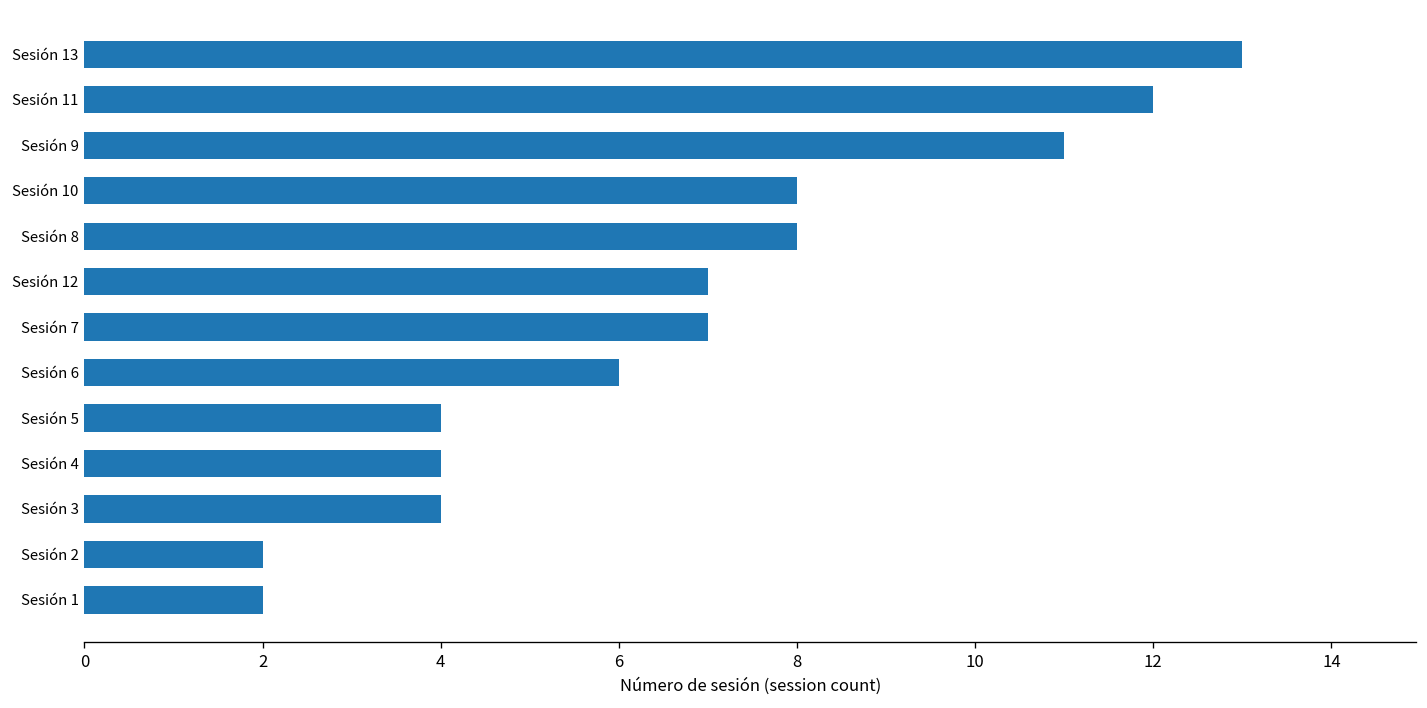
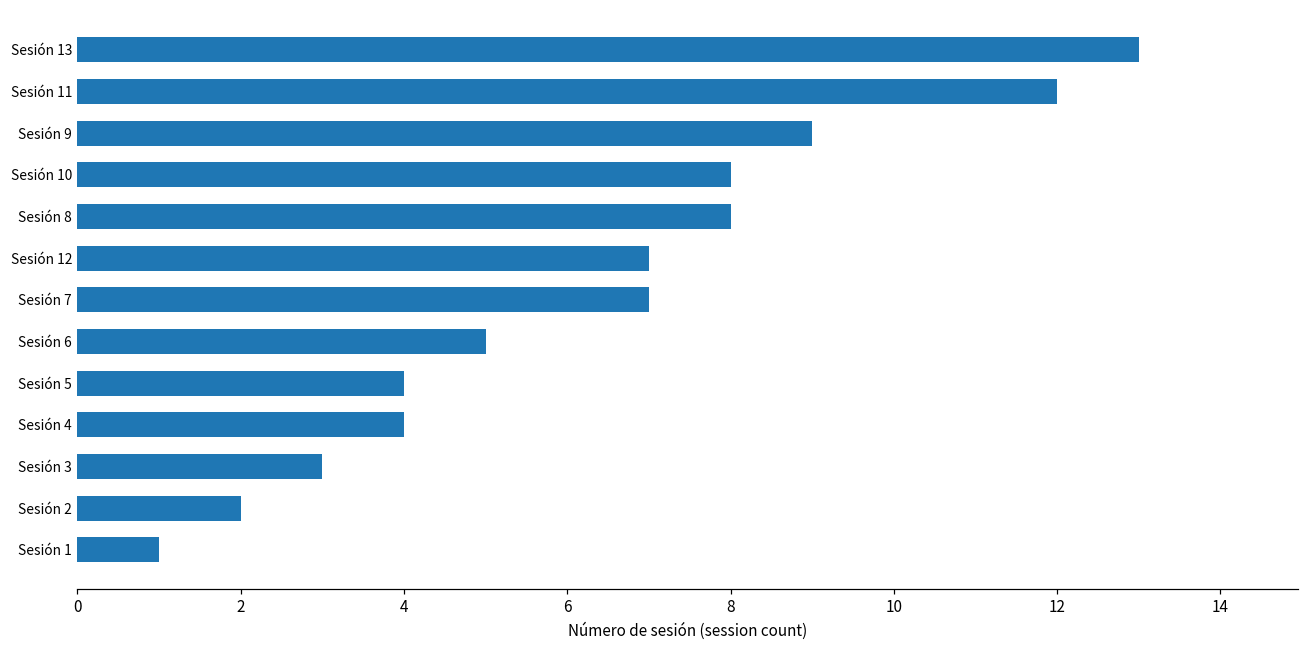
Sesión 9: 11 -> 9
Sesión 6: 6 -> 5
Sesión 3: 4 -> 3
Sesión 1: 2 -> 1
